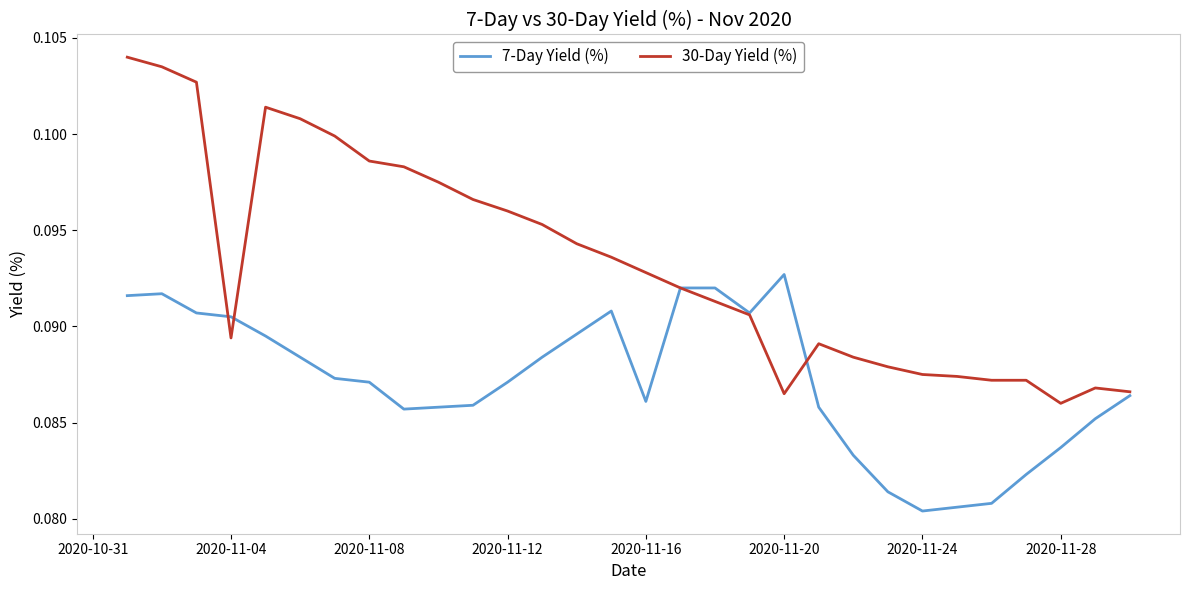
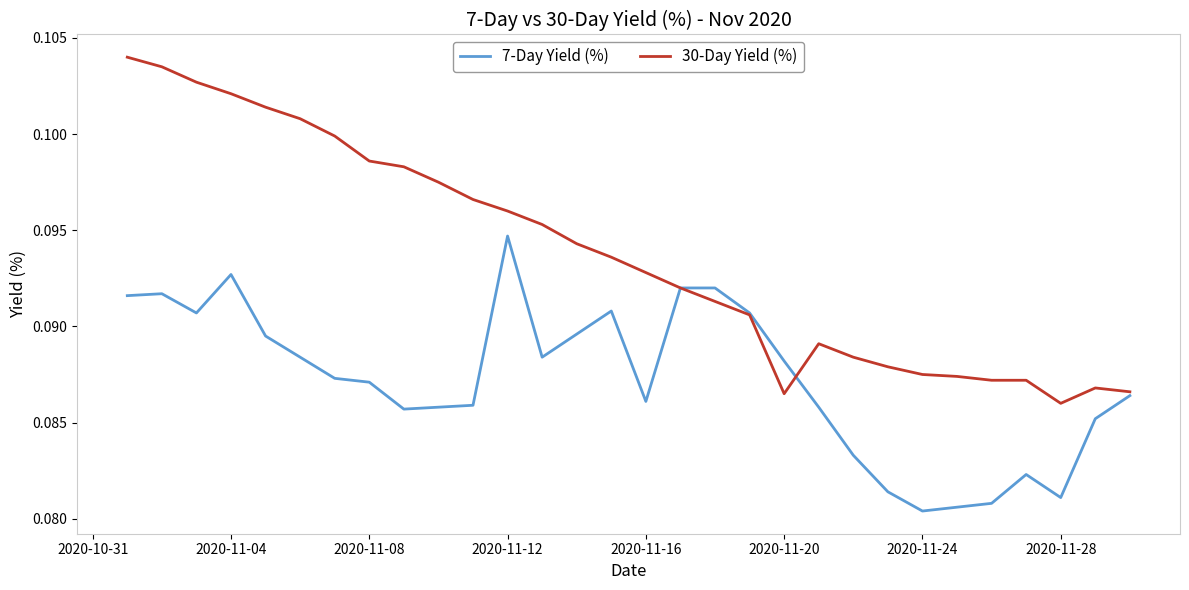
7-Day Yield (%), 2020-11-04: 0.0905 -> 0.0927
30-Day Yield (%), 2020-11-04: 0.0894 -> 0.1021
7-Day Yield (%), 2020-11-12: 0.0871 -> 0.0947
7-Day Yield (%), 2020-11-20: 0.0927 -> 0.0882
7-Day Yield (%), 2020-11-28: 0.0837 -> 0.0811
